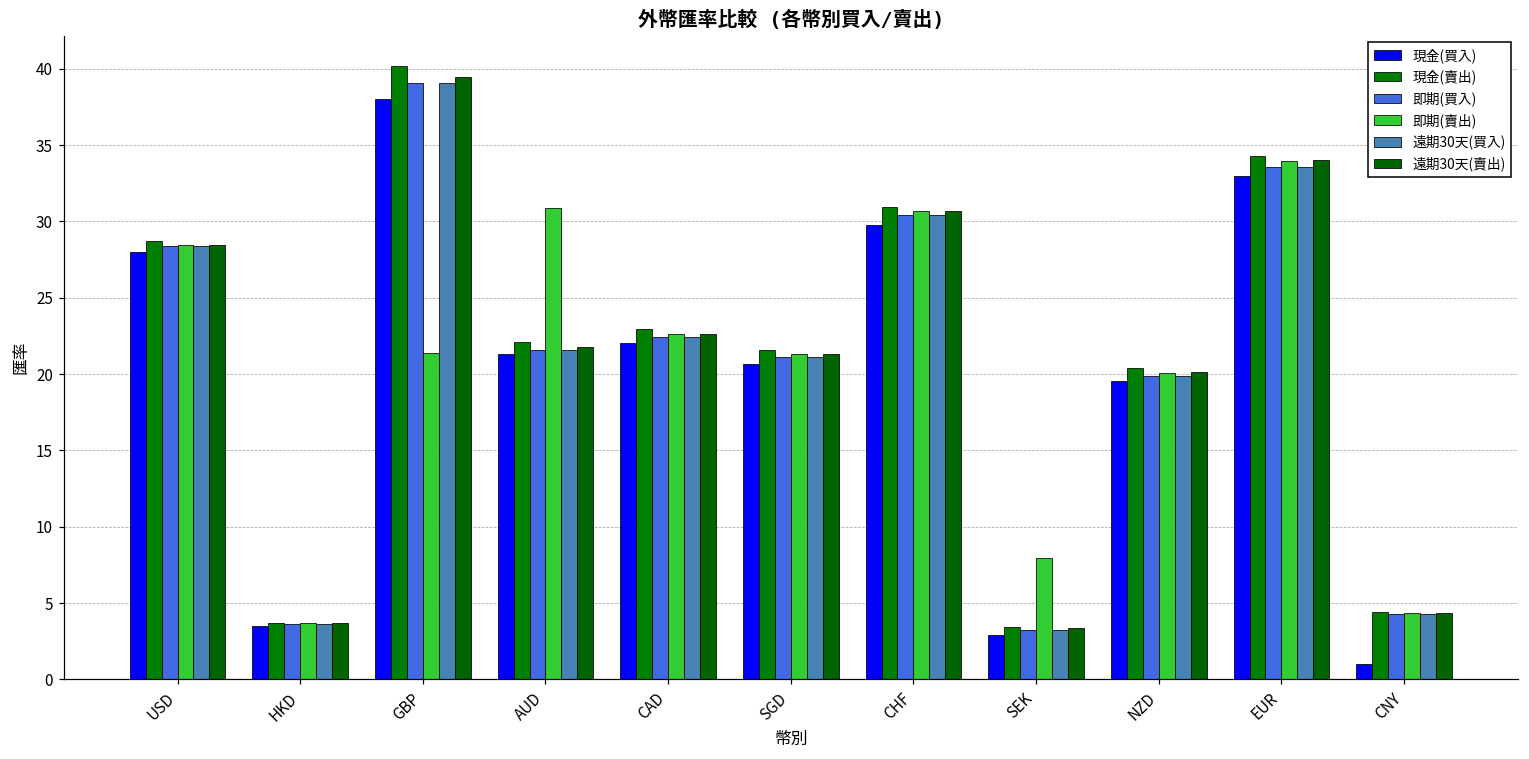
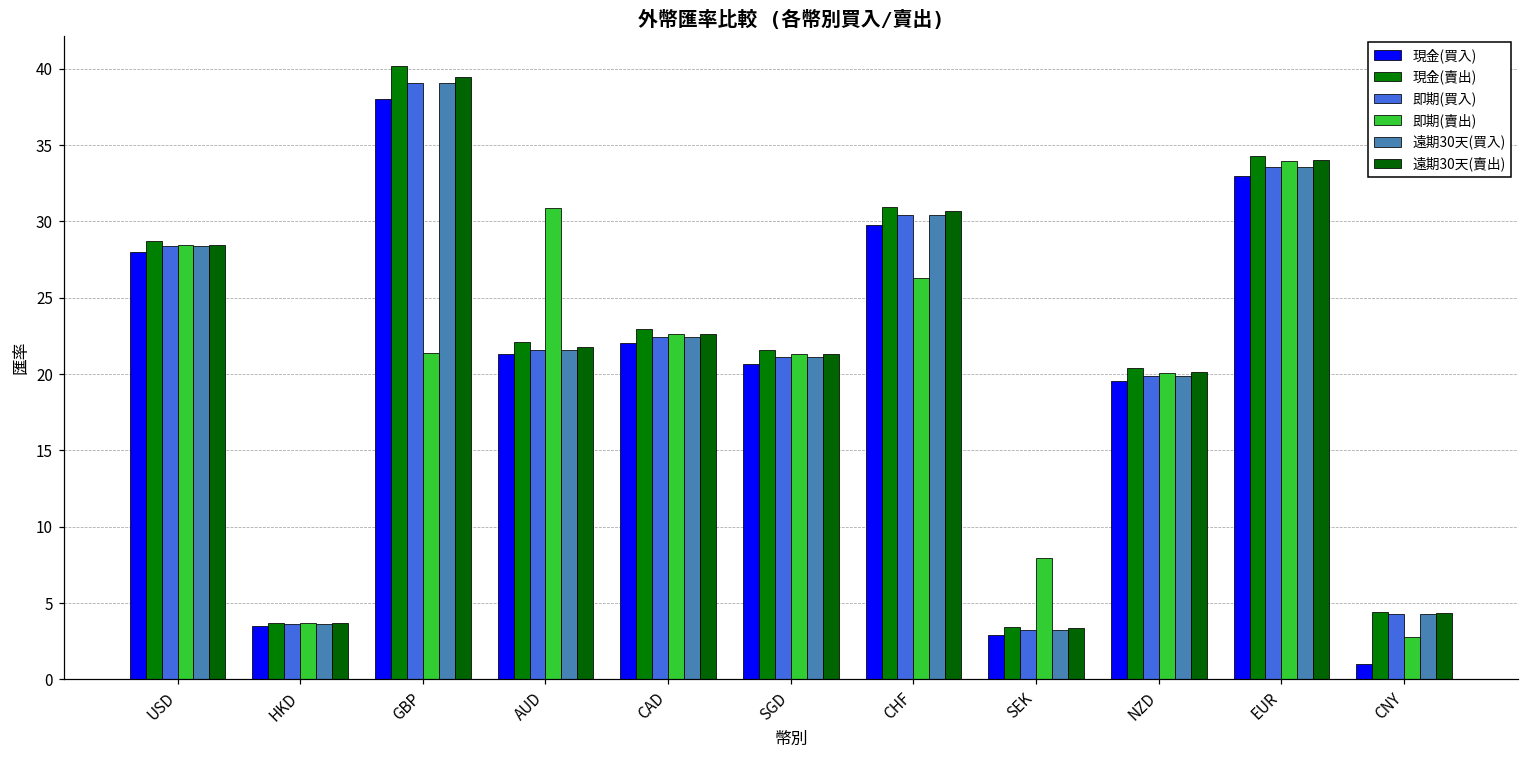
即期(賣出), CHF: 30.7 -> 26.3
即期(賣出), CNY: 4.4 -> 2.8
